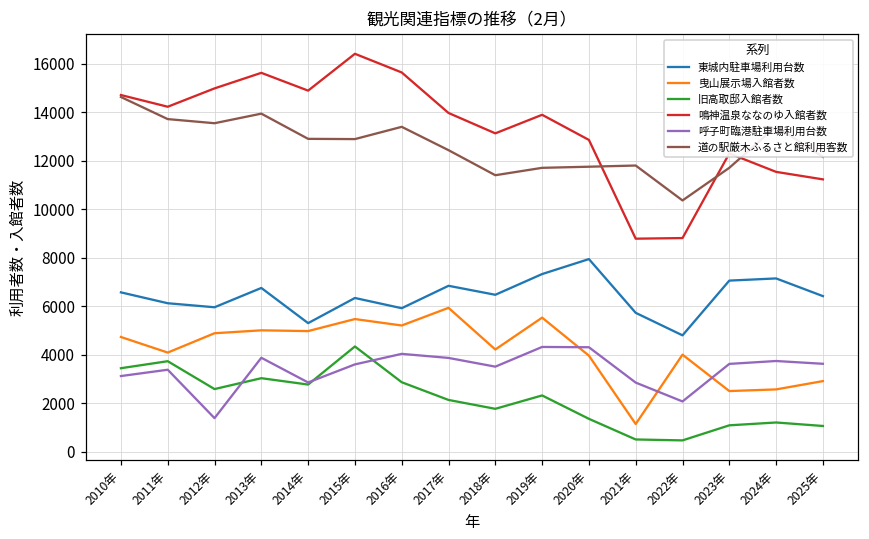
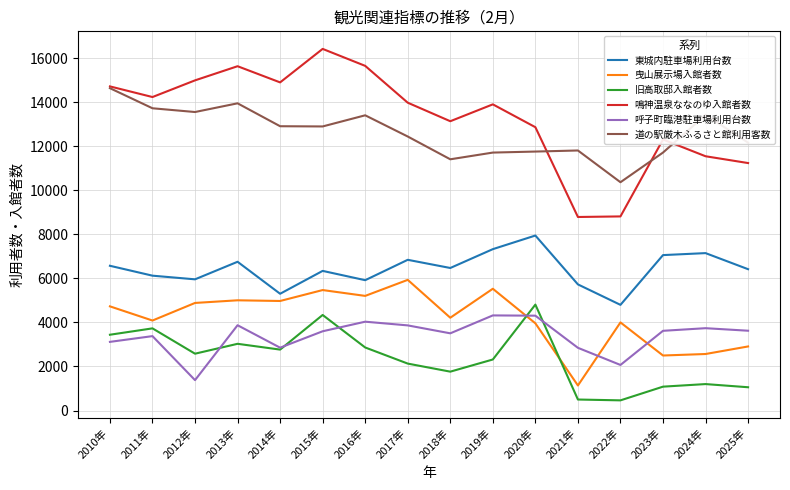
旧高取邸入館者数, 2020年: 1400 -> 4800
